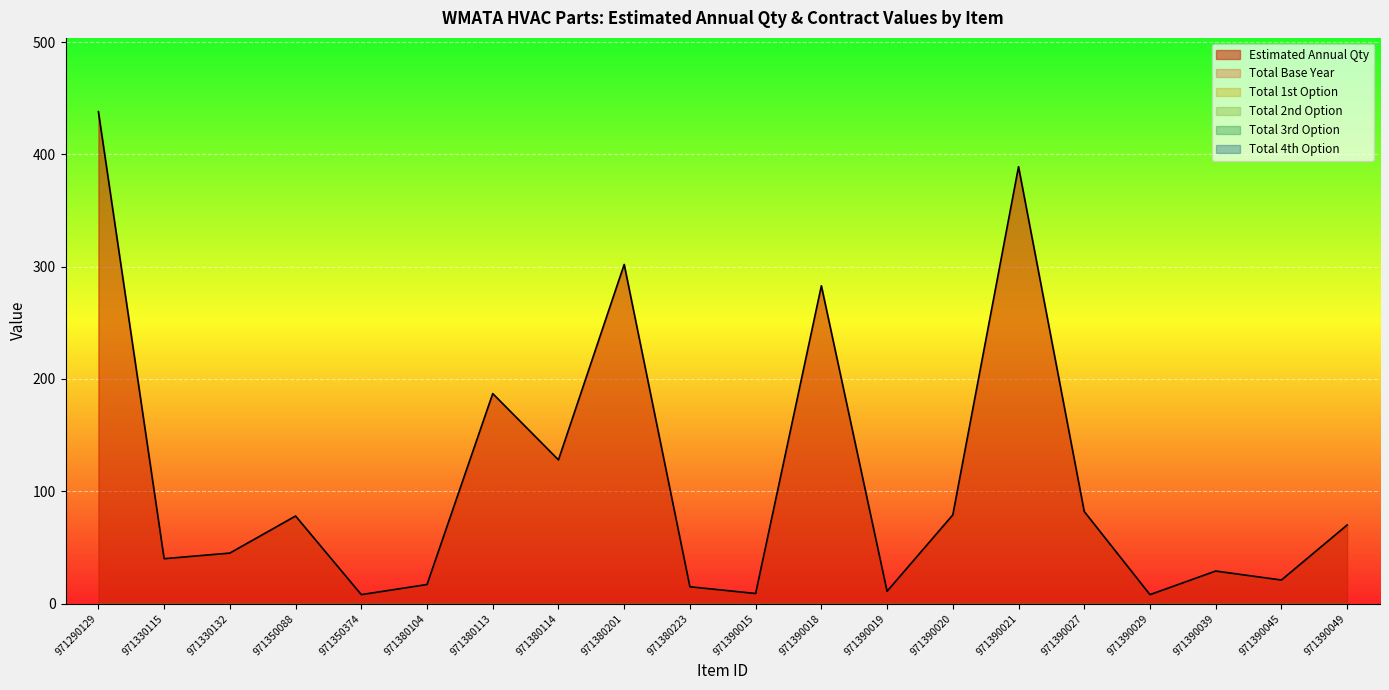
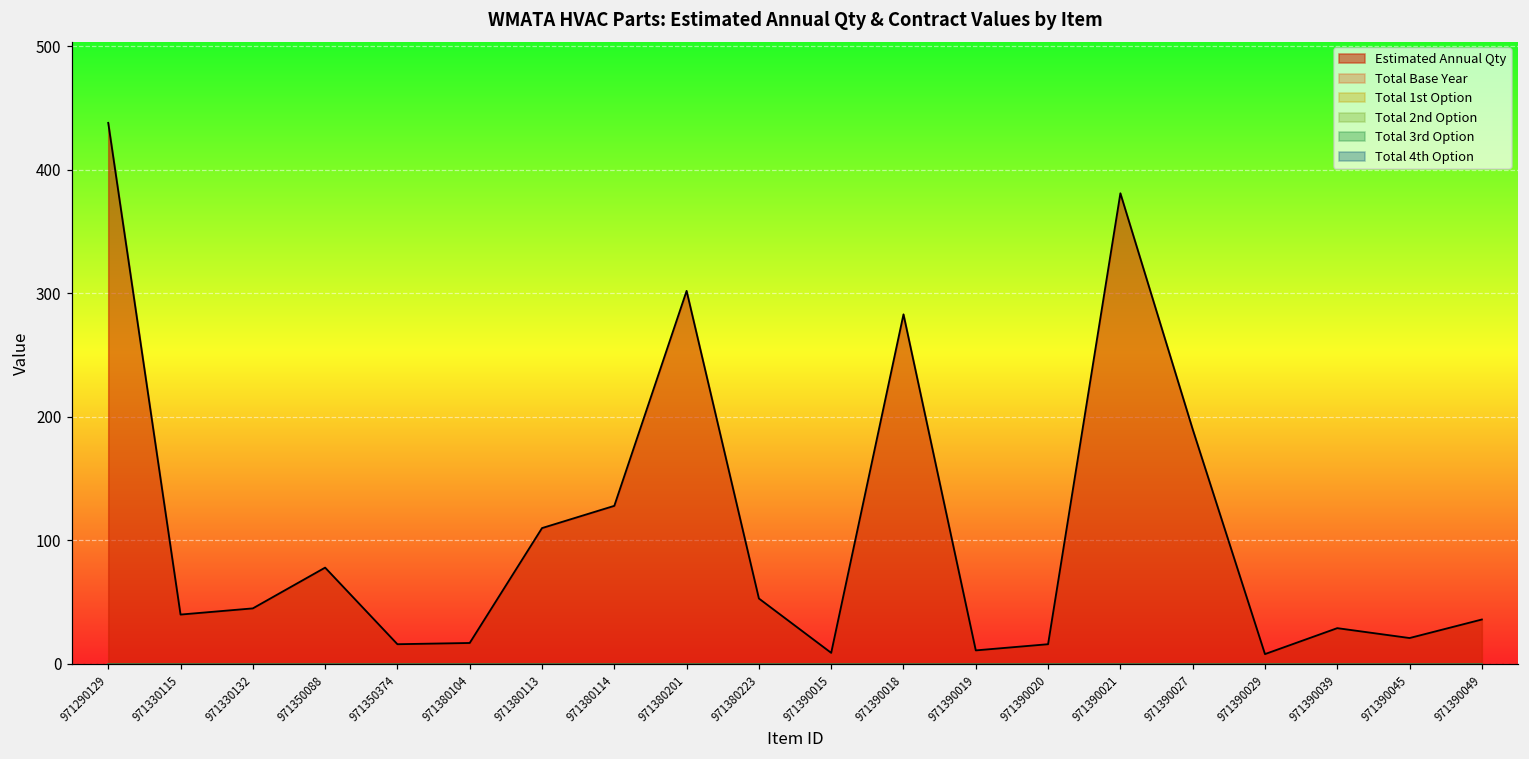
Estimated Annual Qty, 971350374: 8 -> 16
Estimated Annual Qty, 971380113: 187 -> 110
Estimated Annual Qty, 971380223: 15 -> 53
Estimated Annual Qty, 971390020: 79 -> 16
Estimated Annual Qty, 971390021: 389 -> 381
Estimated Annual Qty, 971390027: 82 -> 190
Estimated Annual Qty, 971390049: 70 -> 36
